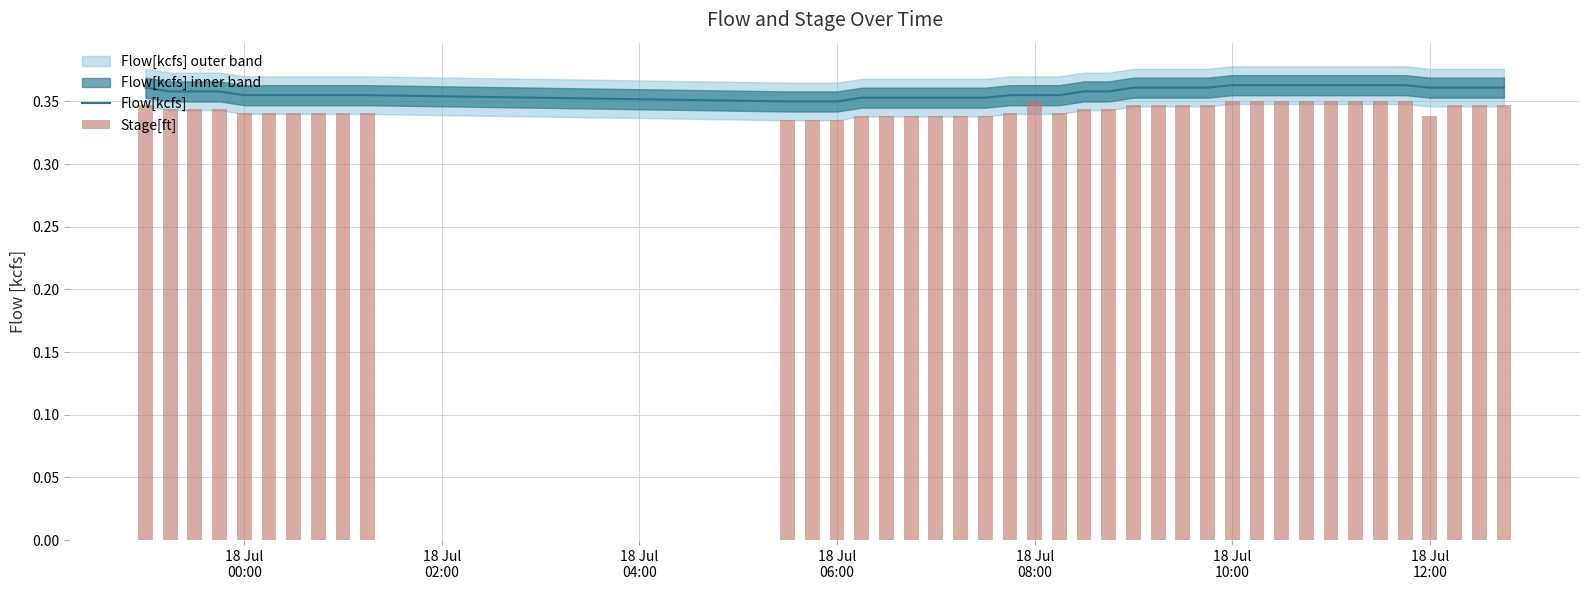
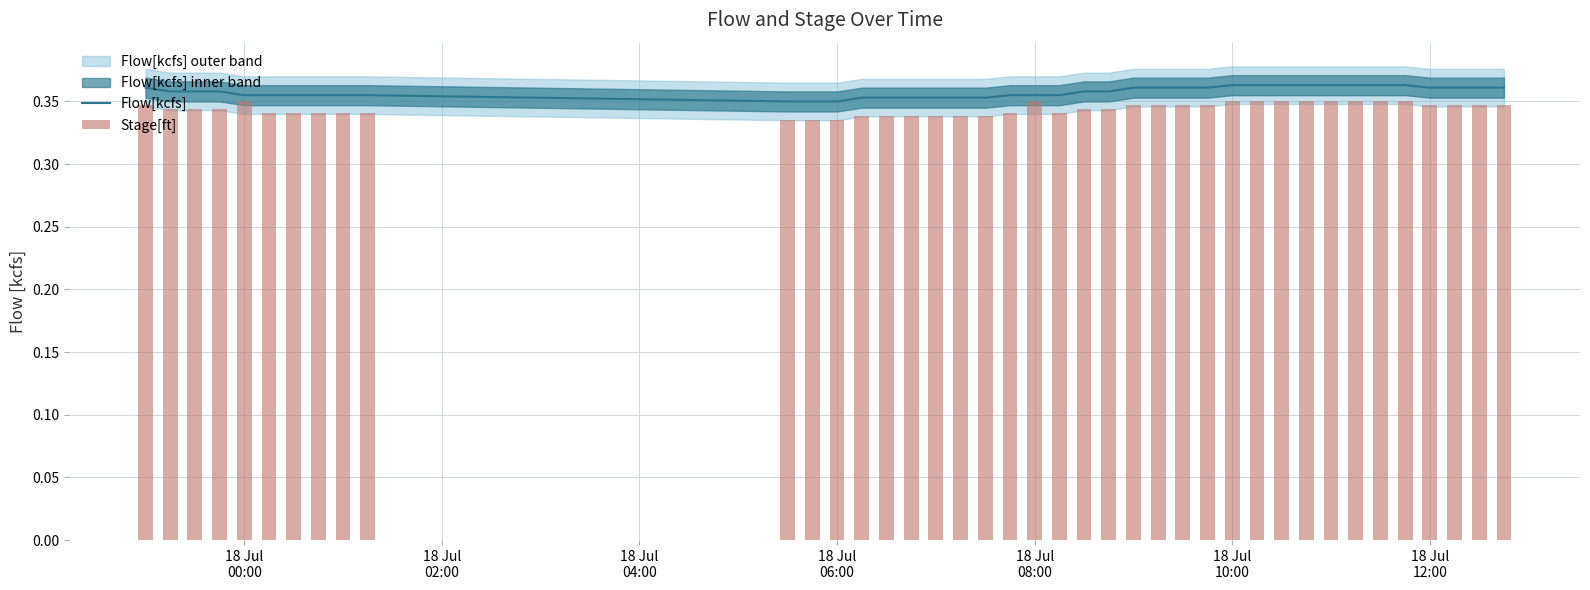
Stage[ft], 18 Jul 00:00: 0.341 -> 0.350
Stage[ft], 18 Jul 12:00: 0.338 -> 0.347
